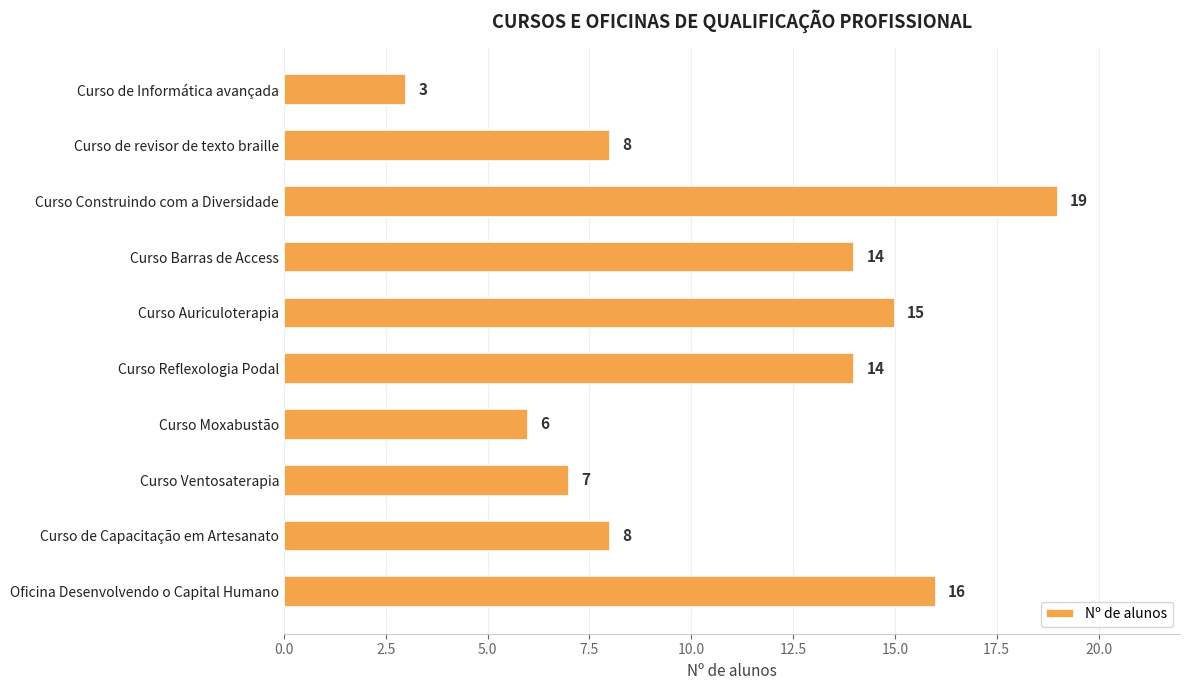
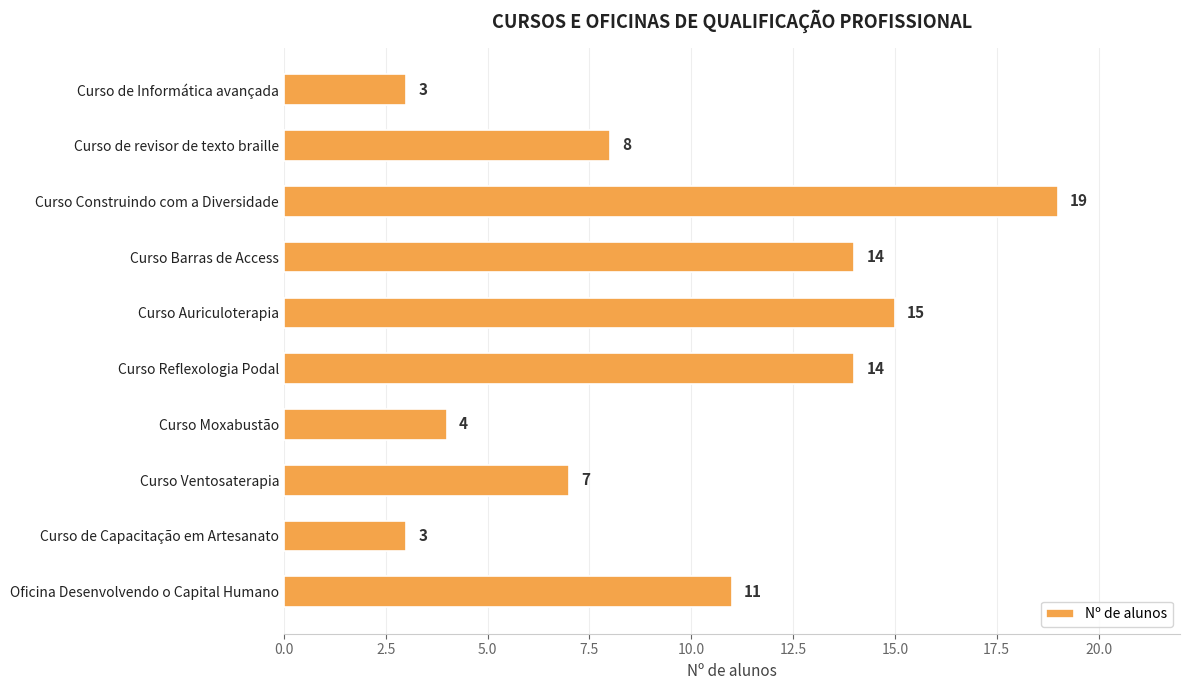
Curso Moxabustão: 6 -> 4
Curso de Capacitação em Artesanato: 8 -> 3
Oficina Desenvolvendo o Capital Humano: 16 -> 11
